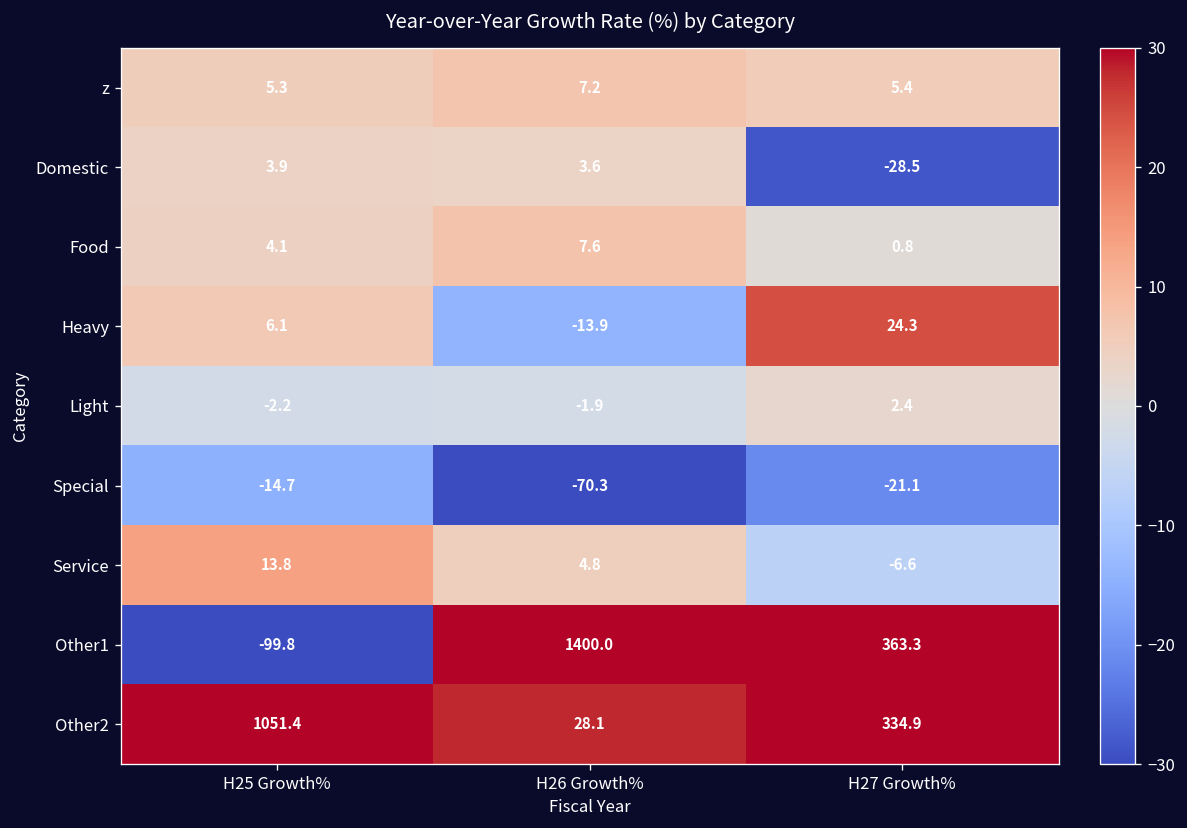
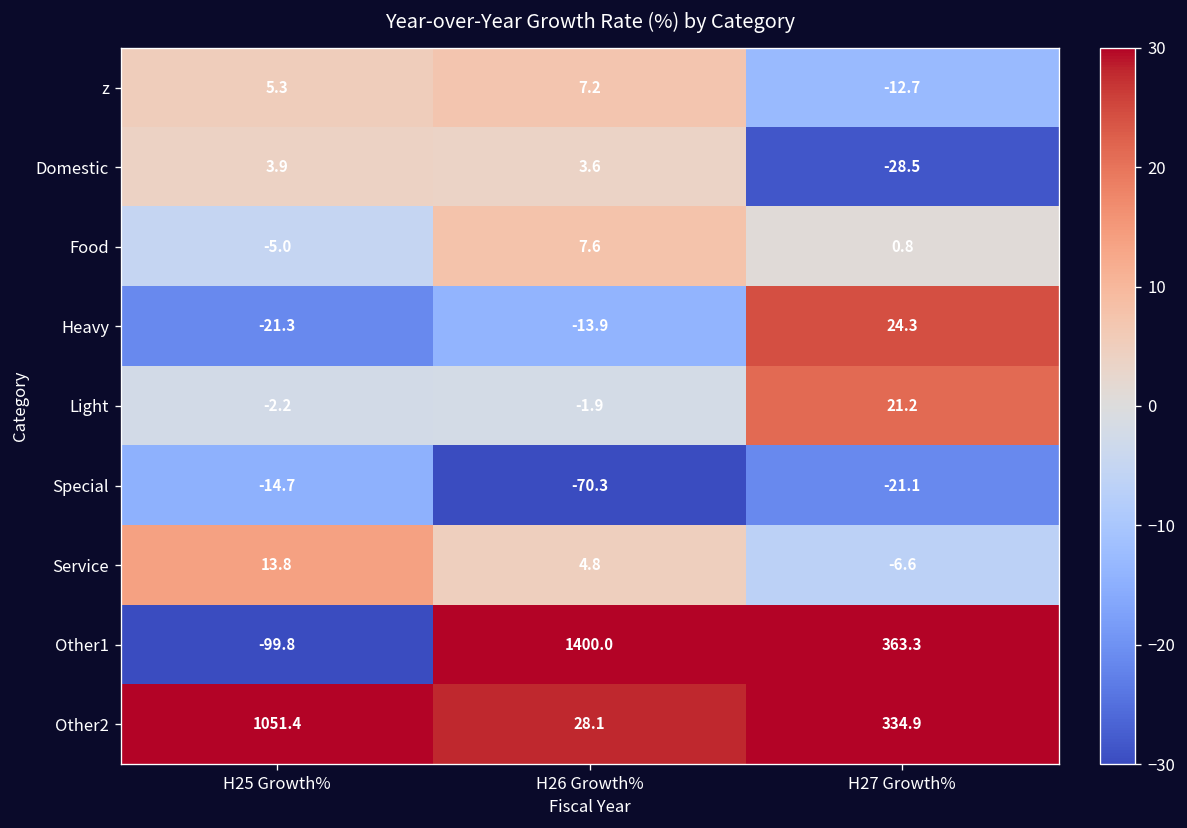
z, H27 Growth%: 5.4 -> -12.7
Food, H25 Growth%: 4.1 -> -5.0
Heavy, H25 Growth%: 6.1 -> -21.3
Light, H27 Growth%: 2.4 -> 21.2
